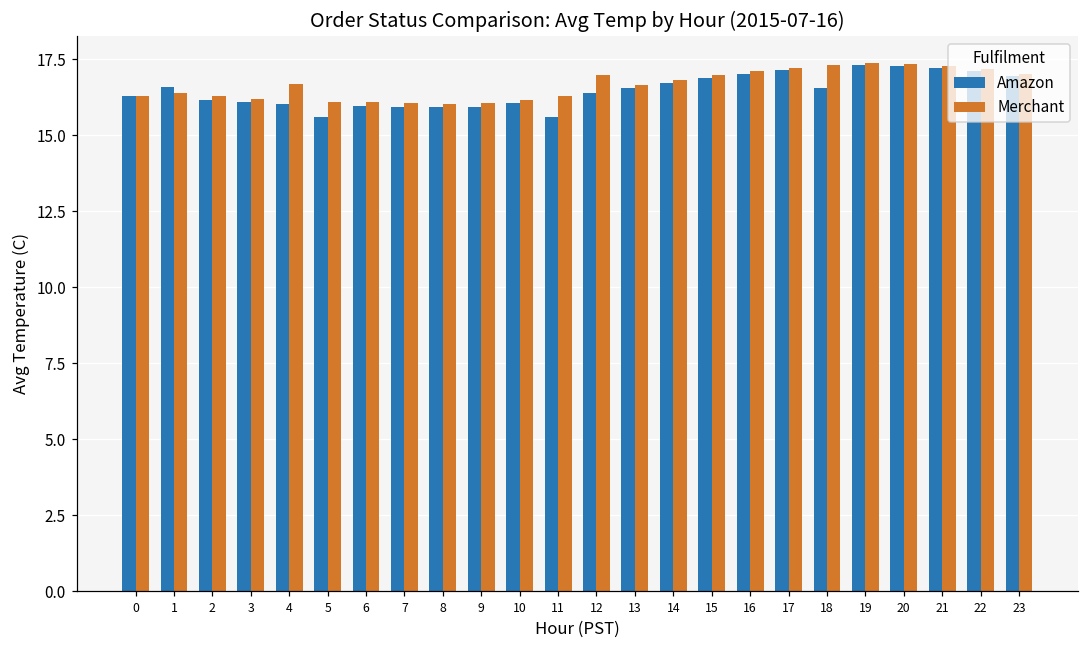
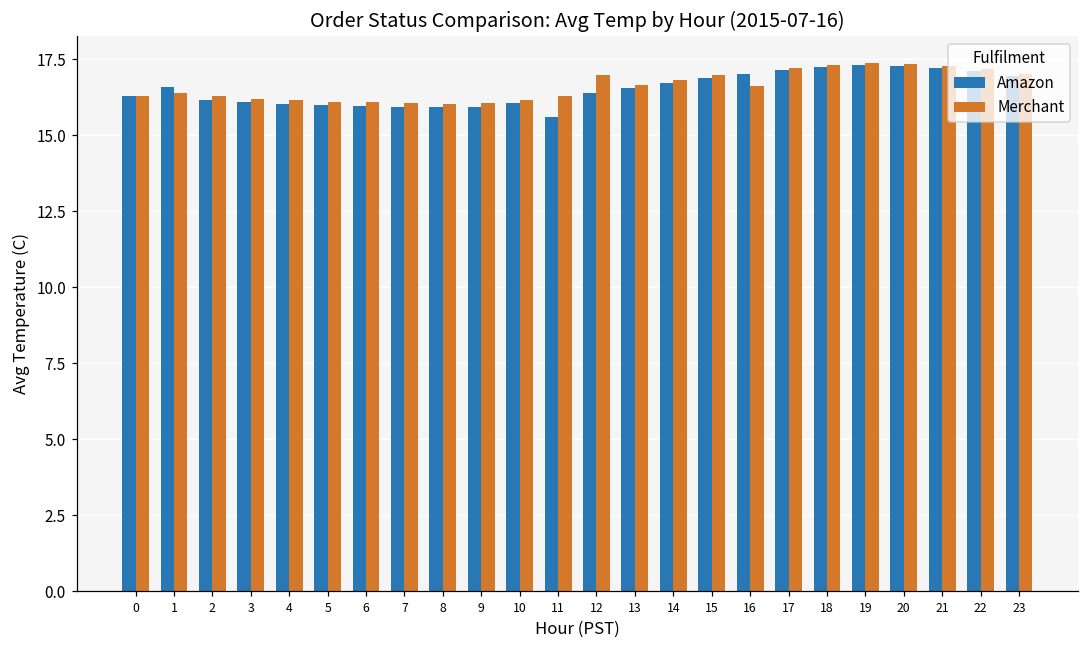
Merchant, 4: 16.7 -> 16.2
Amazon, 5: 15.6 -> 16.0
Merchant, 16: 17.1 -> 16.6
Amazon, 18: 16.6 -> 17.3
